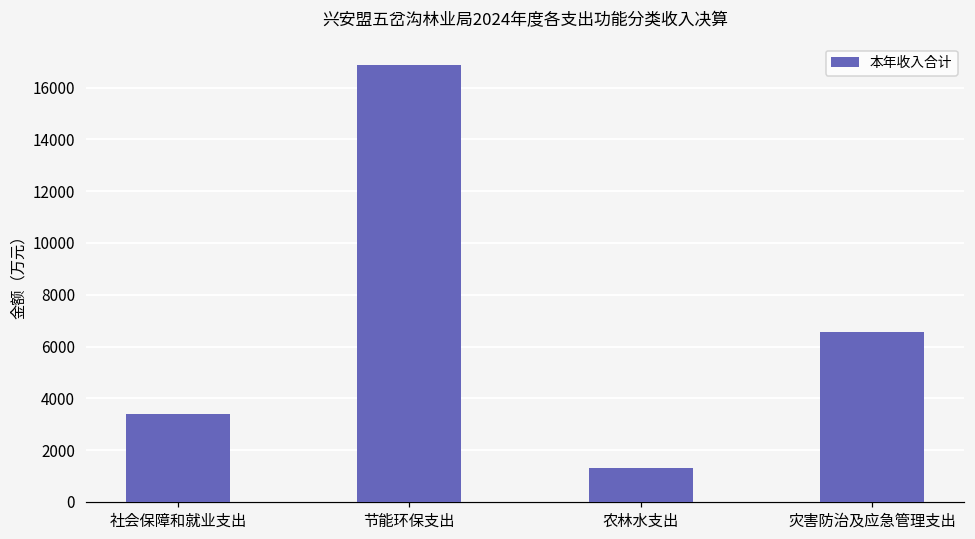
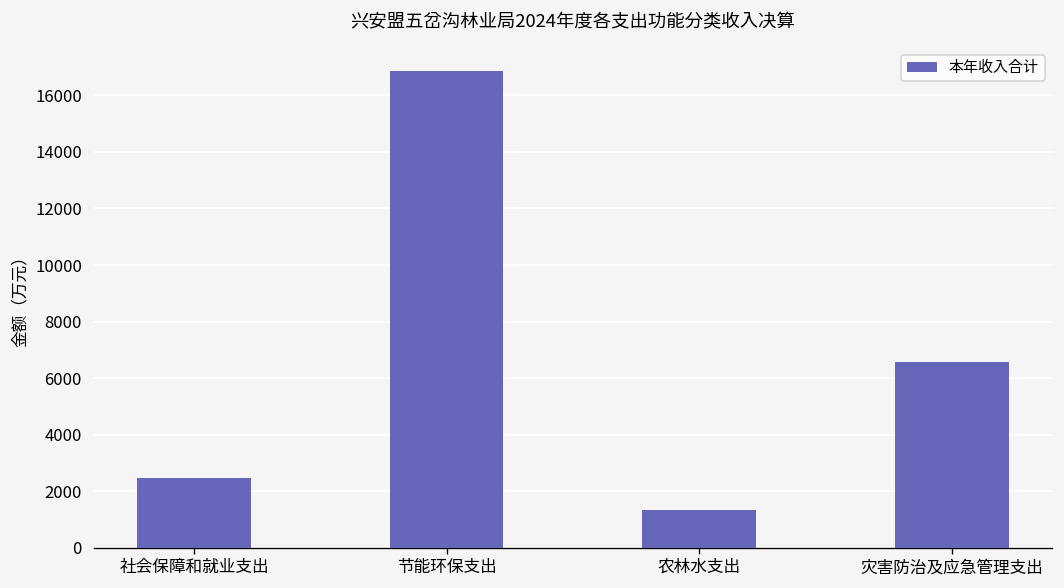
社会保障和就业支出: 3400 -> 2400
